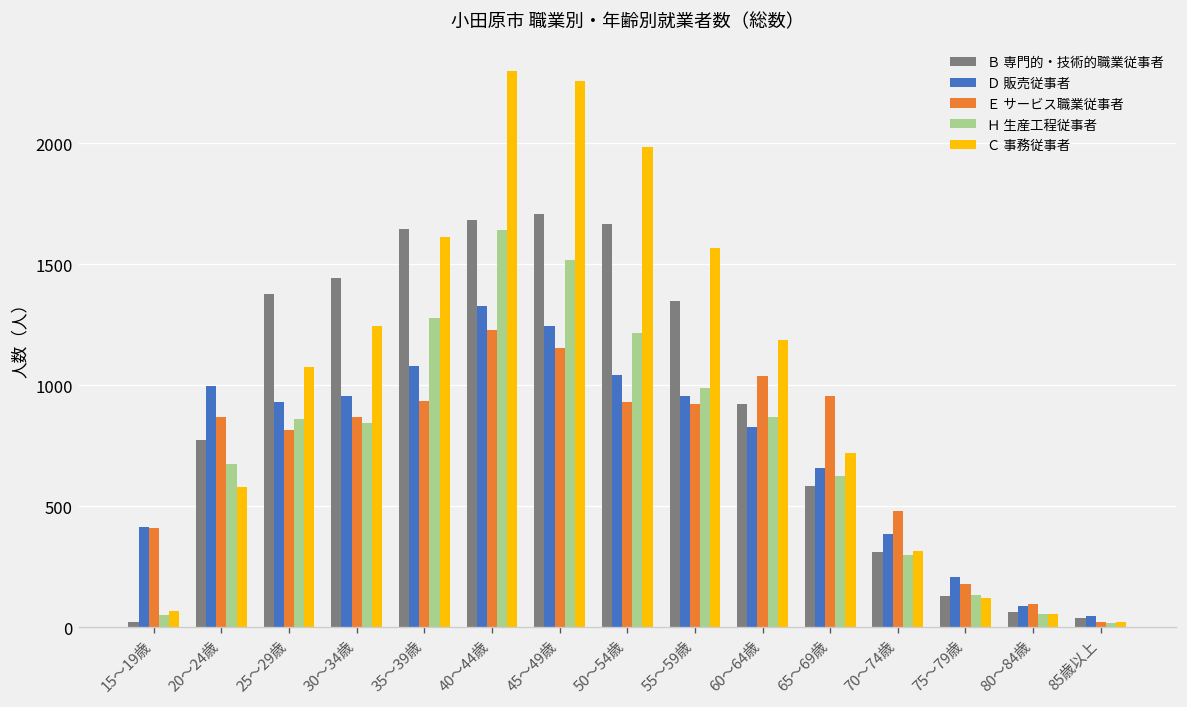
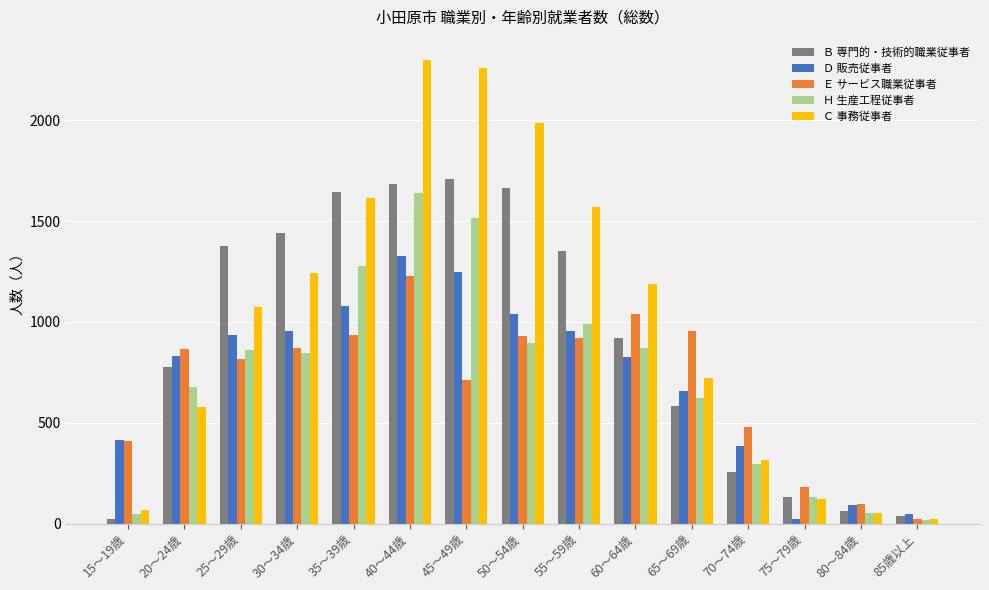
Ｄ 販売従事者, 20～24歳: 1000 -> 830
Ｅ サービス職業従事者, 45～49歳: 1150 -> 710
Ｈ 生産工程従事者, 50～54歳: 1220 -> 900
Ｂ 専門的・技術的職業従事者, 70～74歳: 310 -> 260
Ｄ 販売従事者, 75～79歳: 210 -> 20
